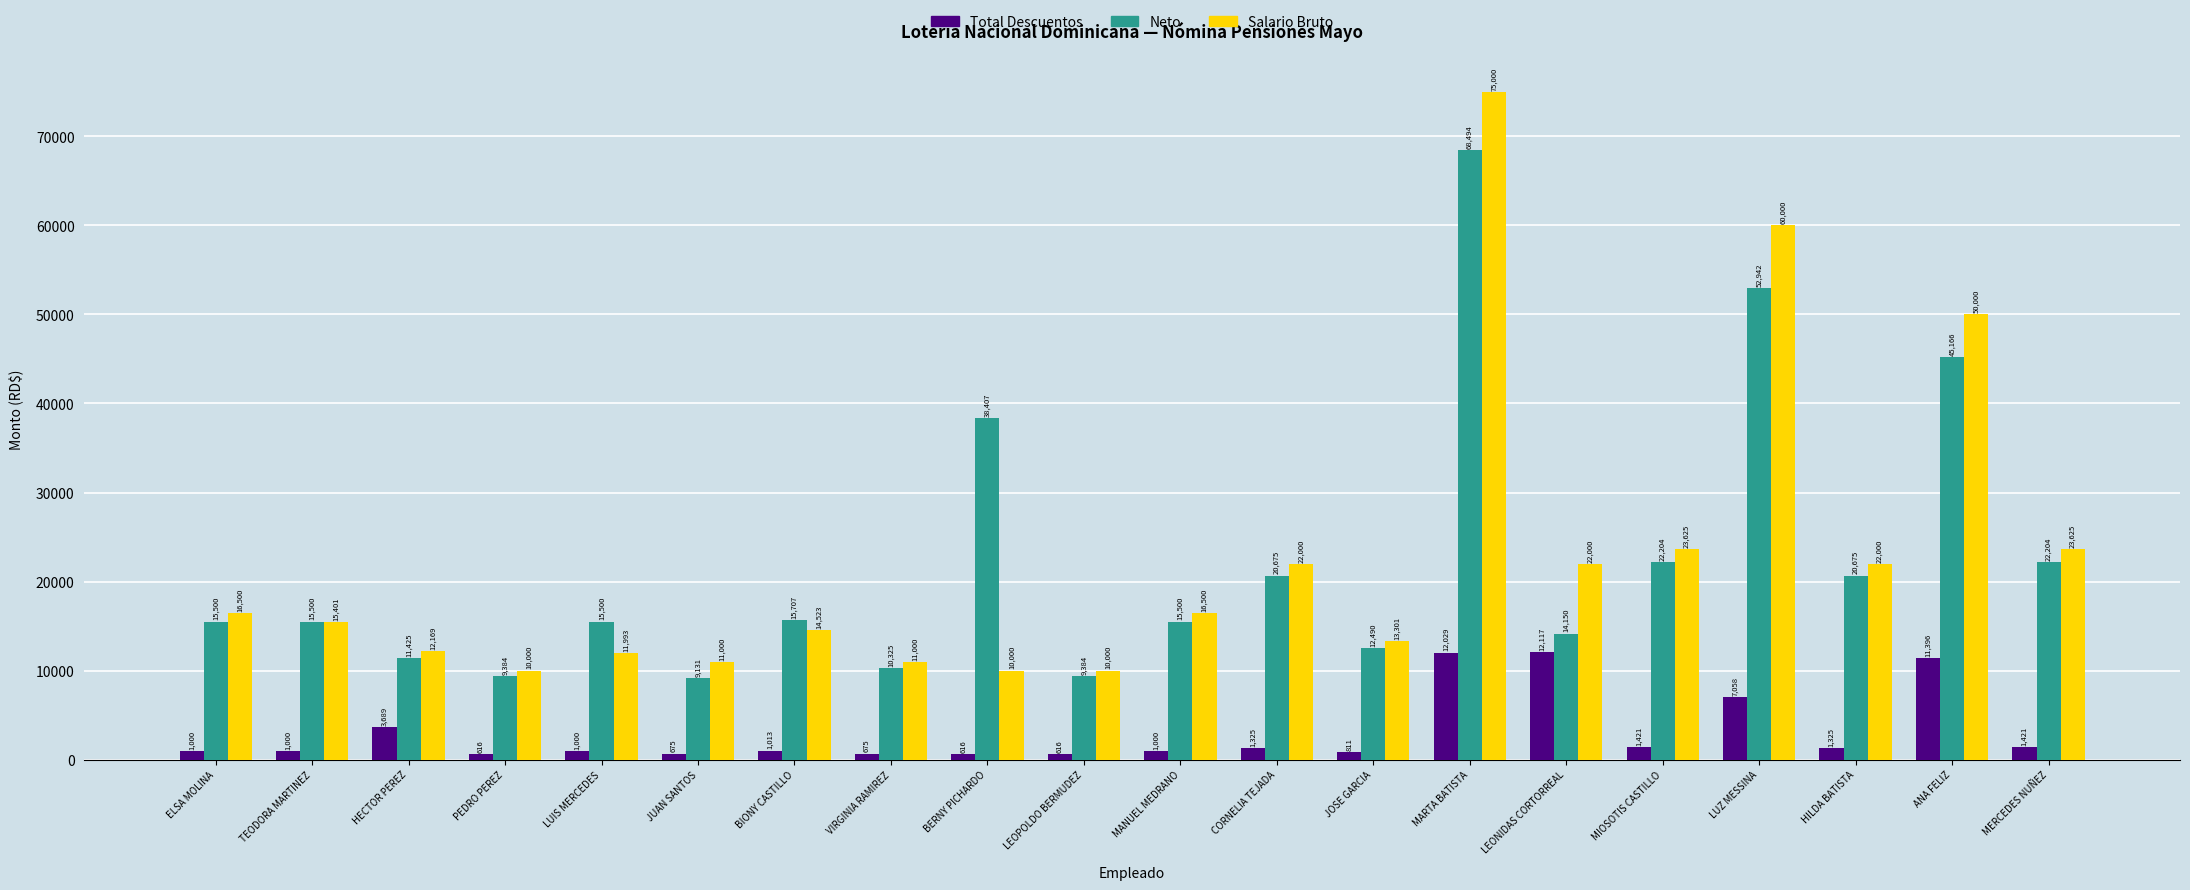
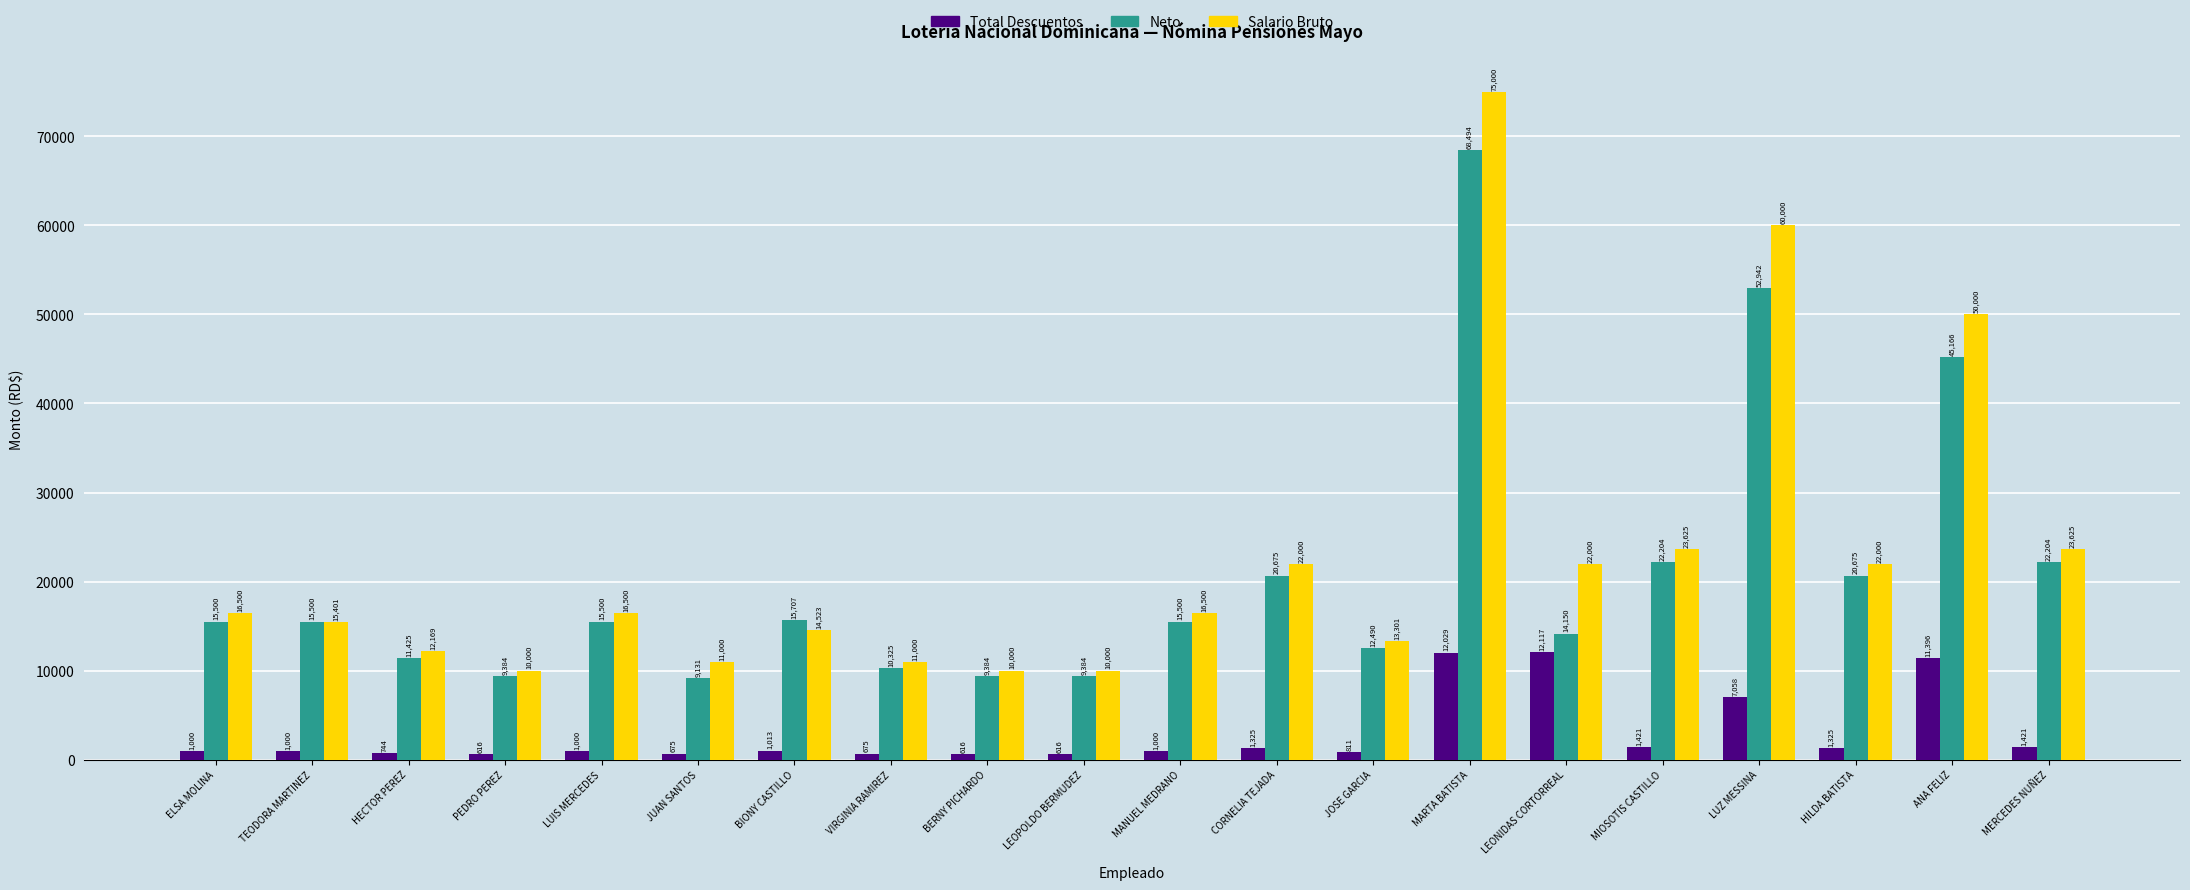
Total Descuentos, HECTOR PEREZ: 3,689 -> 744
Salario Bruto, LUIS MERCEDES: 11,993 -> 16,500
Neto, BERNY PICHARDO: 38,407 -> 9,384
